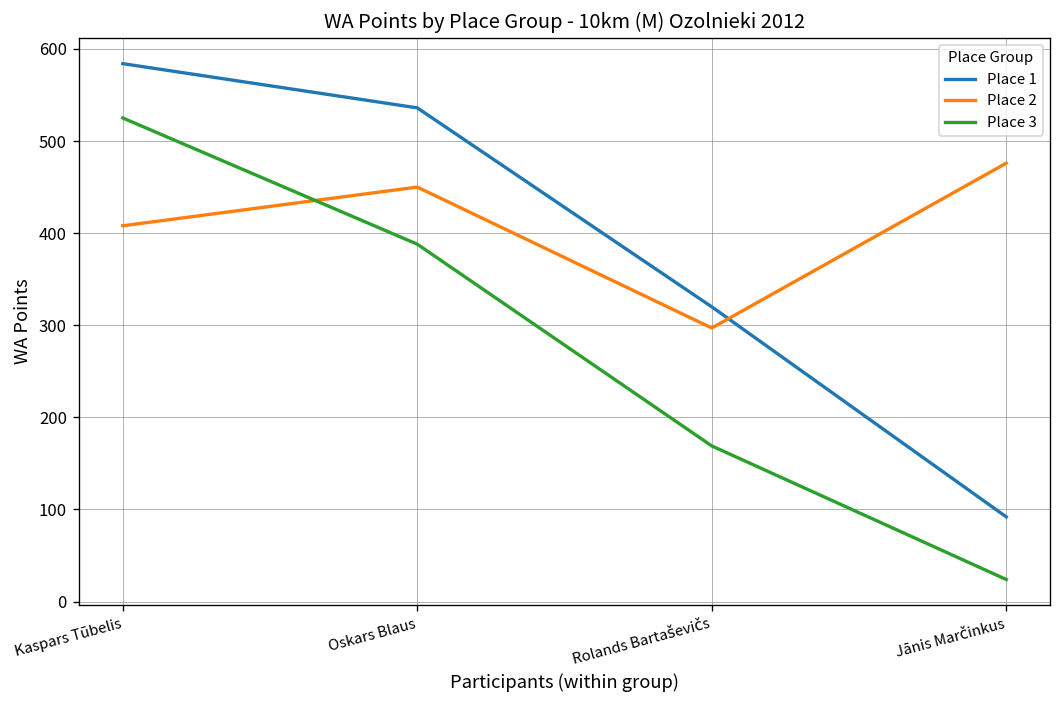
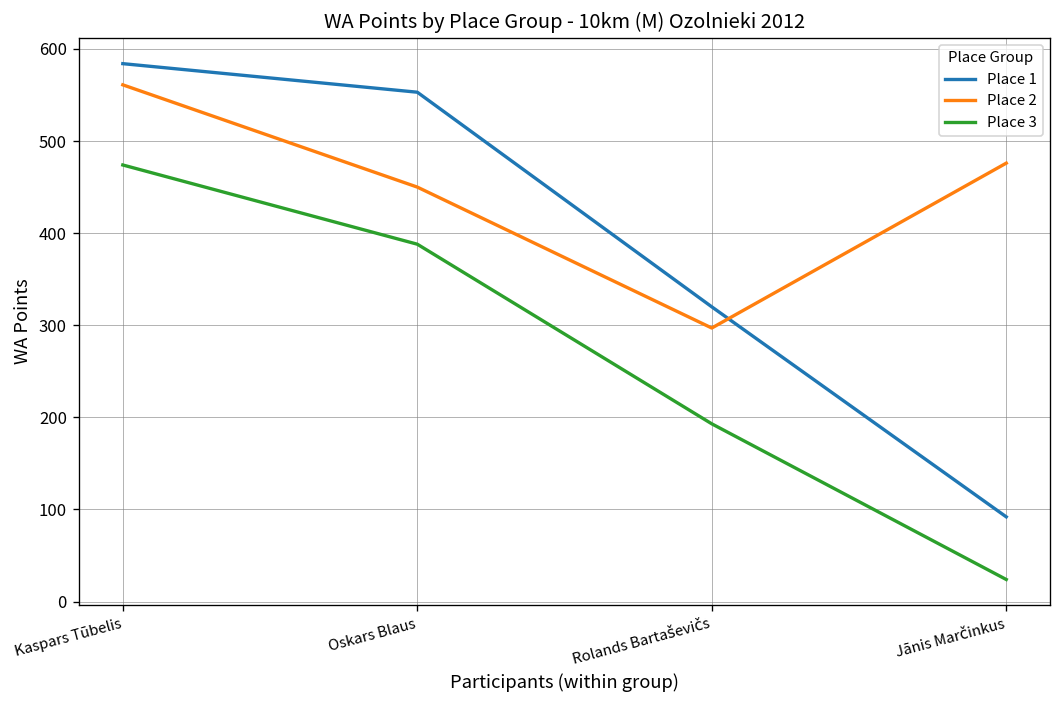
Place 2, Kaspars Tūbelis: 410 -> 560
Place 3, Kaspars Tūbelis: 530 -> 470
Place 1, Oskars Blaus: 540 -> 550
Place 3, Rolands Bartaševičs: 170 -> 190
